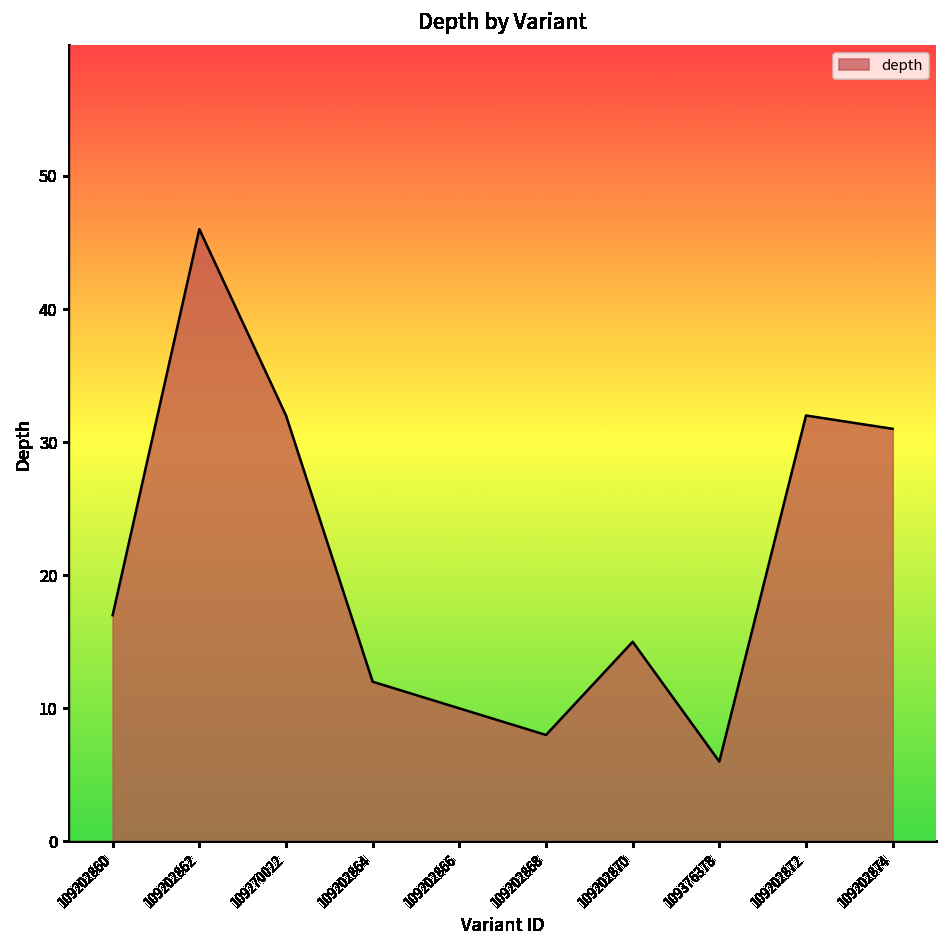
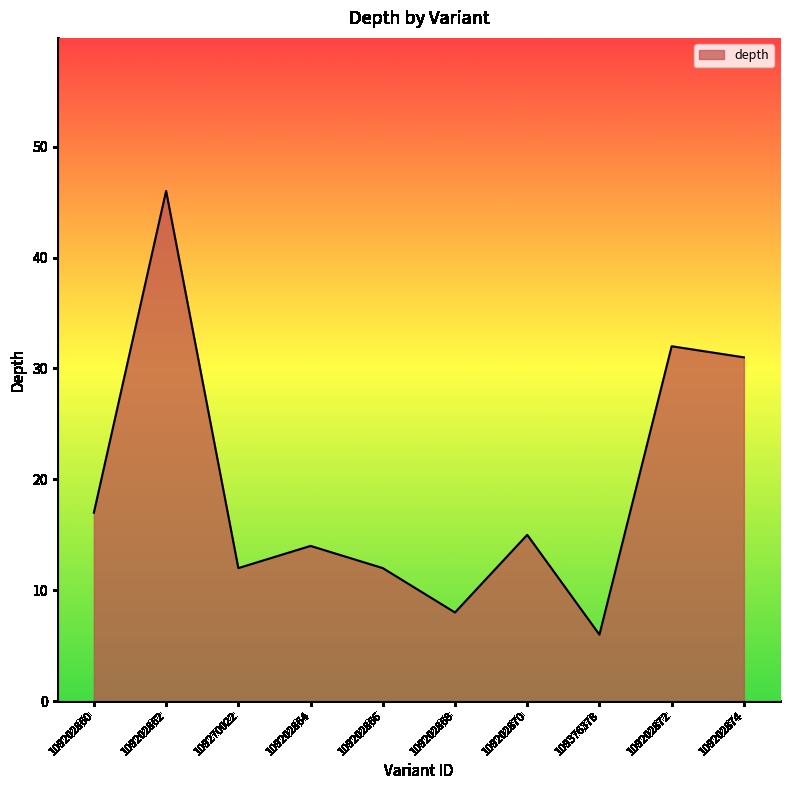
109270022: 32 -> 12
109202864: 12 -> 14
109202866: 10 -> 12
